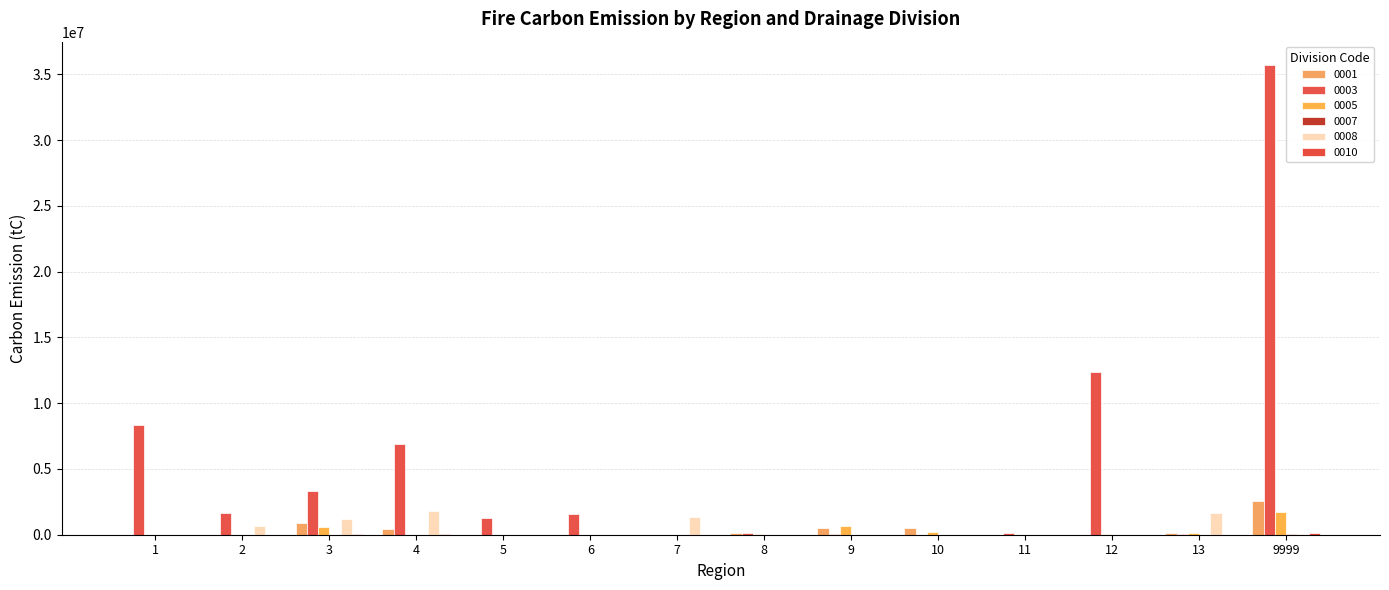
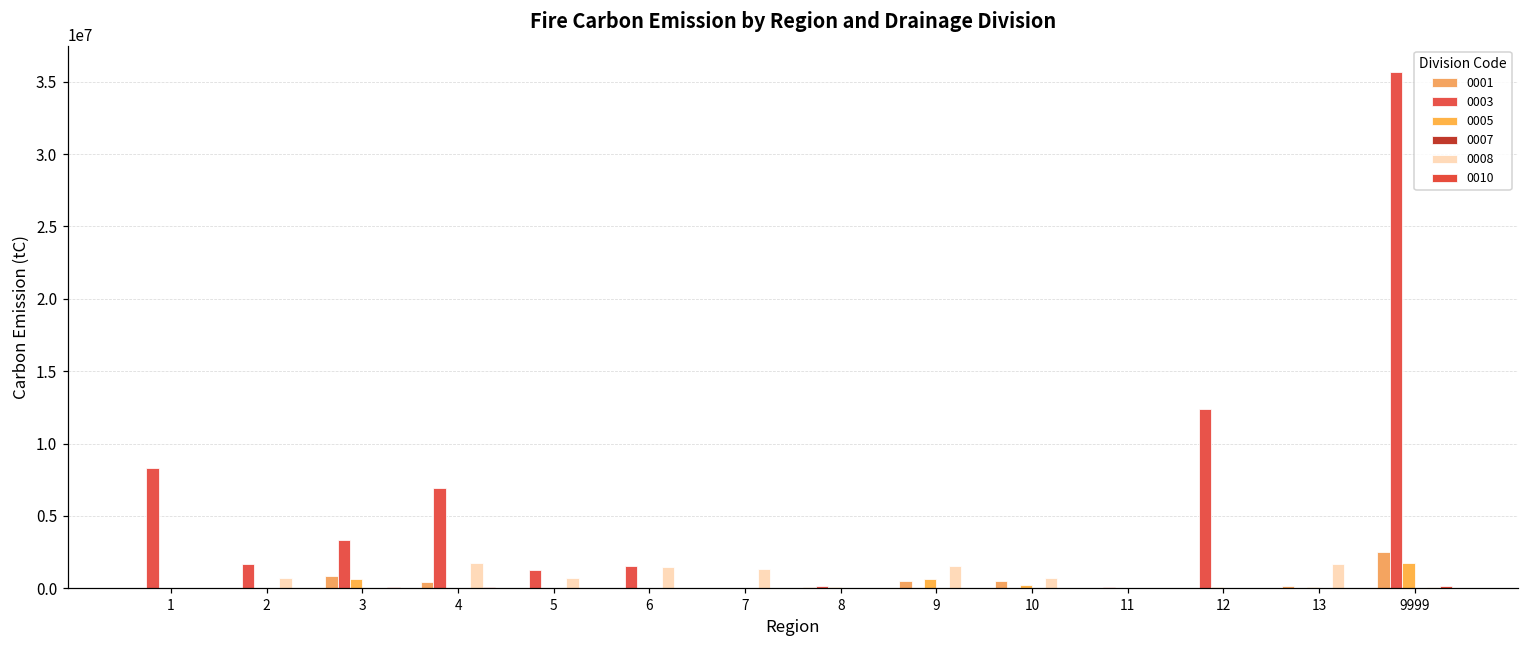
0008, 3: 1200000 -> 0
0008, 5: 0 -> 700000
0008, 6: 0 -> 1400000
0008, 9: 0 -> 1500000
0008, 10: 0 -> 700000
